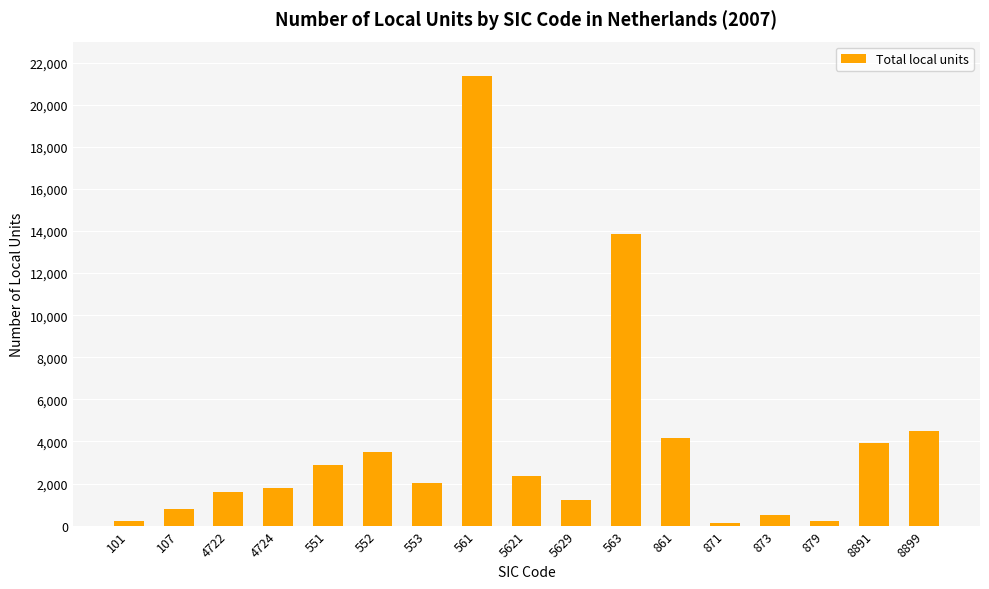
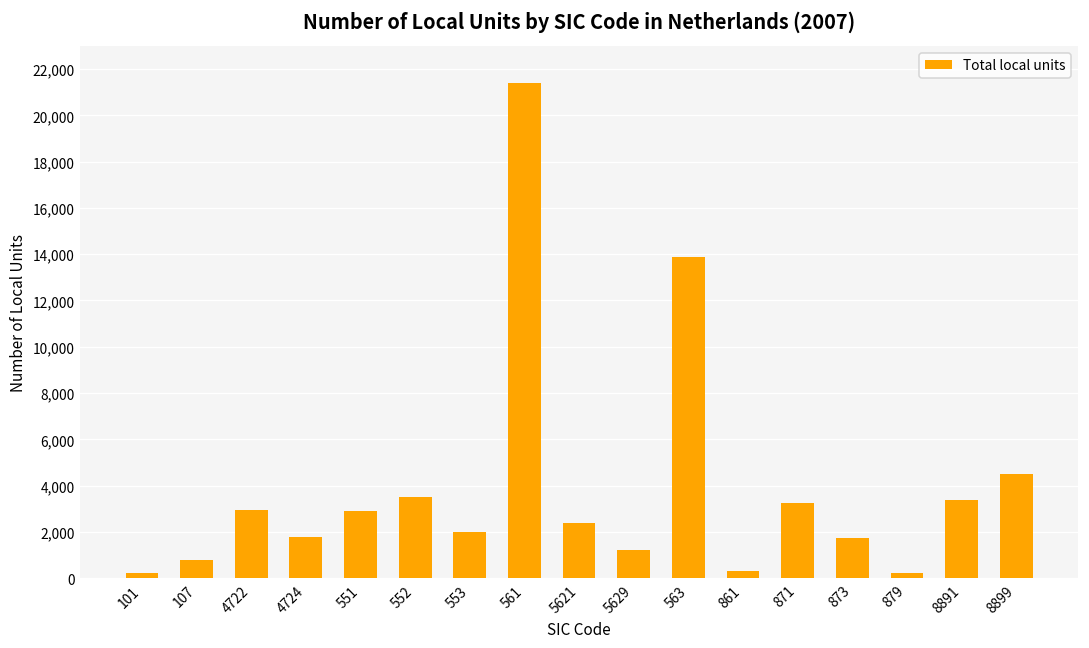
4722: 1,600 -> 3,000
861: 4,200 -> 300
871: 100 -> 3,300
873: 500 -> 1,700
8891: 3,900 -> 3,400
